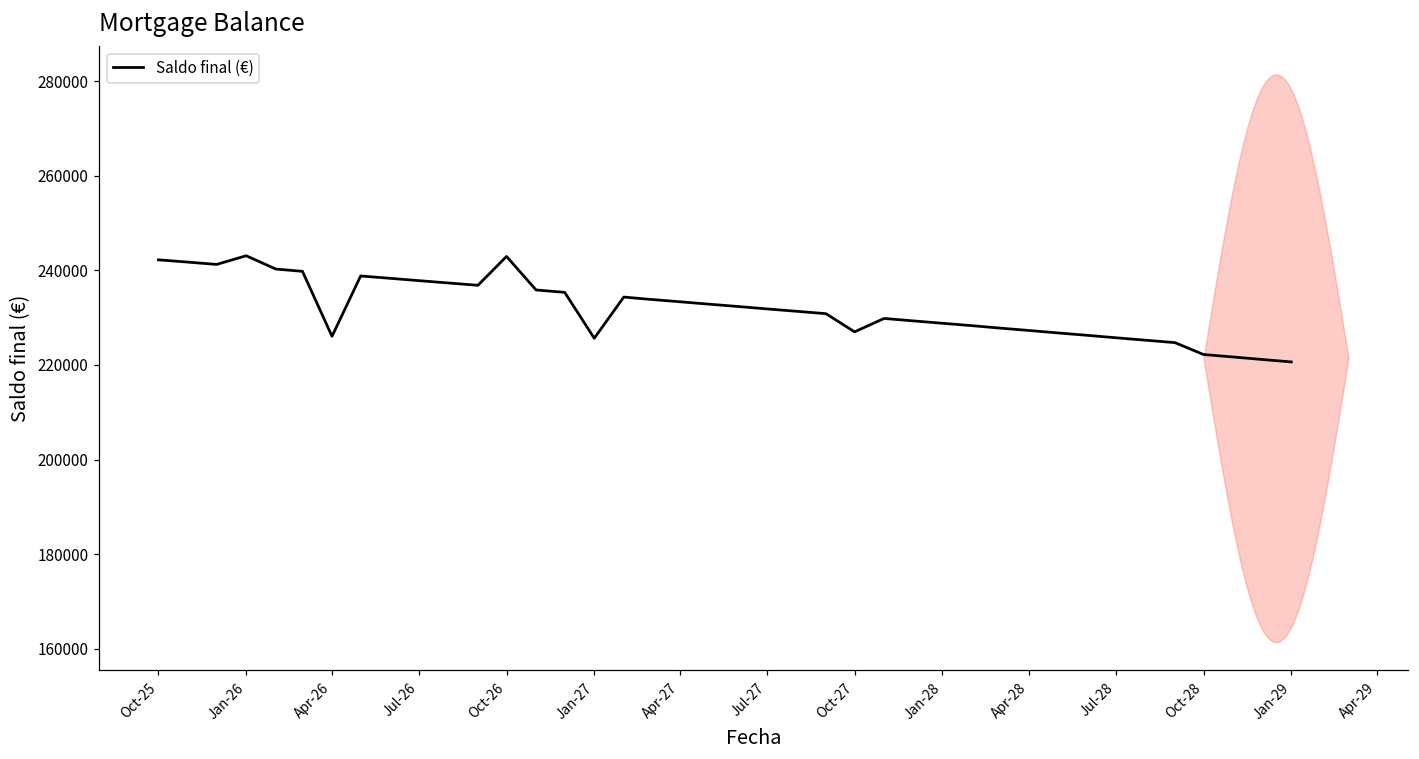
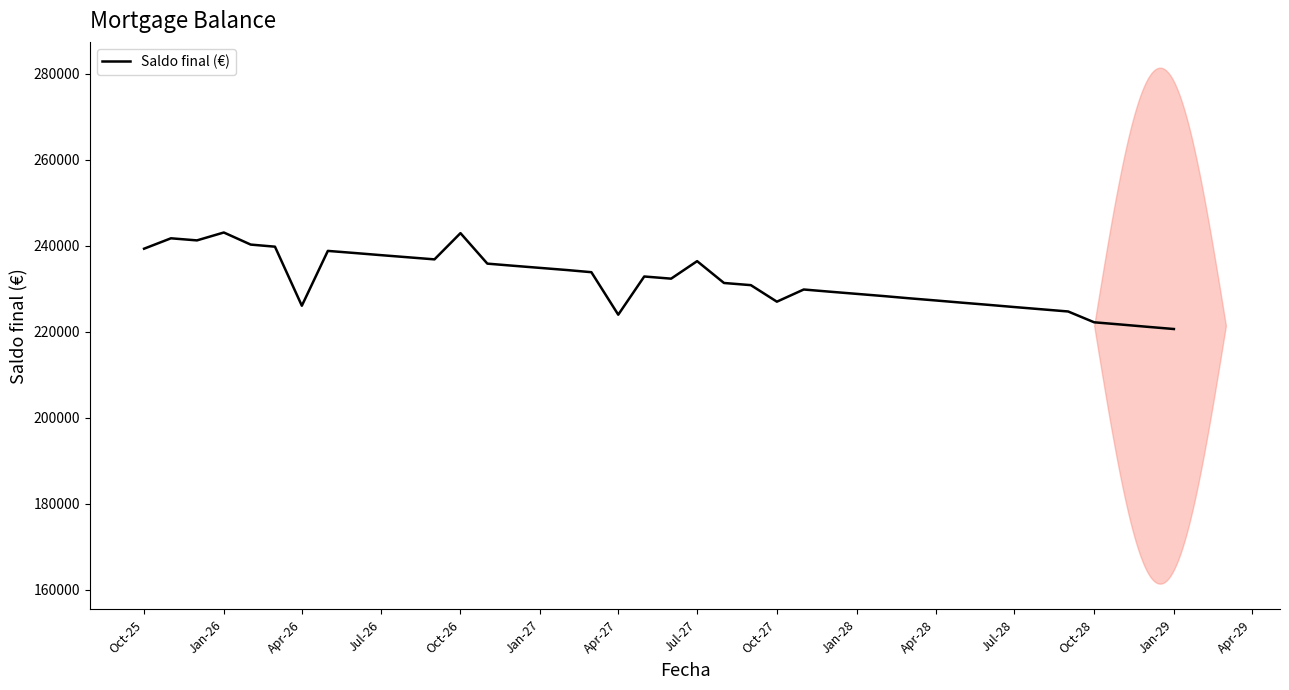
Saldo final (€), Oct-25: 242000 -> 239000
Saldo final (€), Jan-27: 226000 -> 235000
Saldo final (€), Apr-27: 233000 -> 224000
Saldo final (€), Jul-27: 232000 -> 236000
